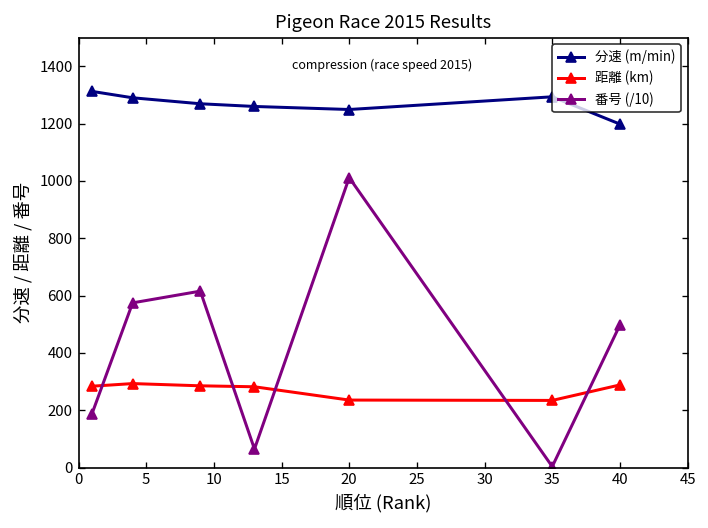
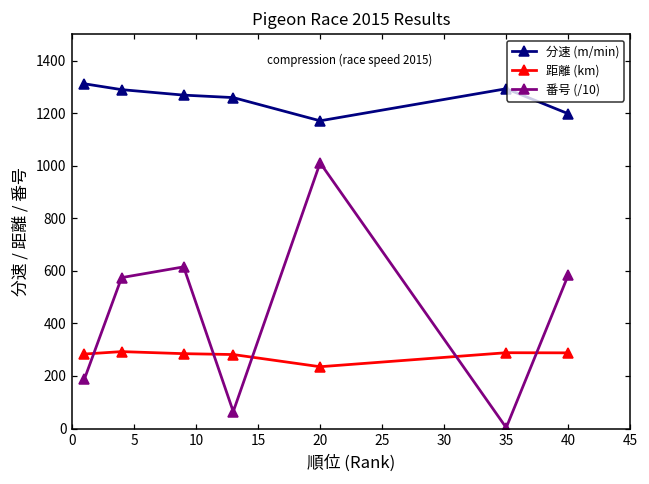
分速 (m/min), 20: 1250 -> 1170
距離 (km), 35: 230 -> 290
番号 (/10), 40: 500 -> 580
